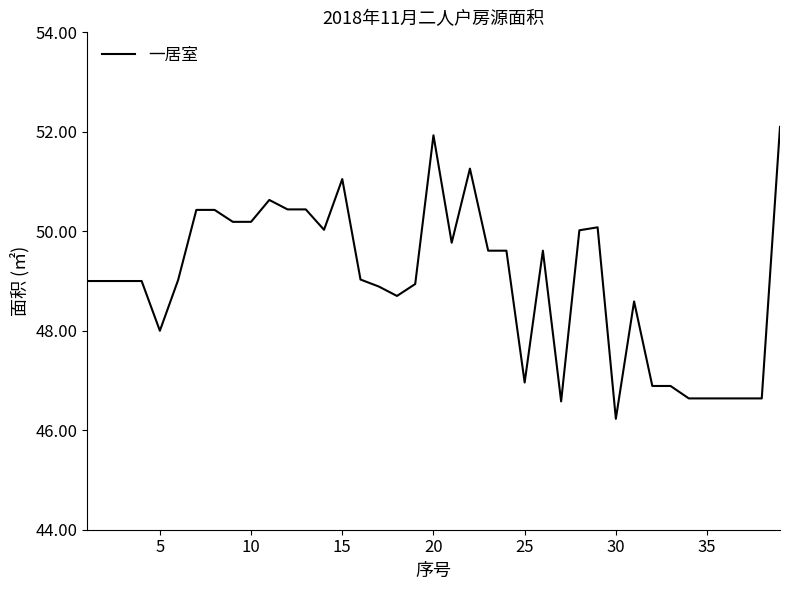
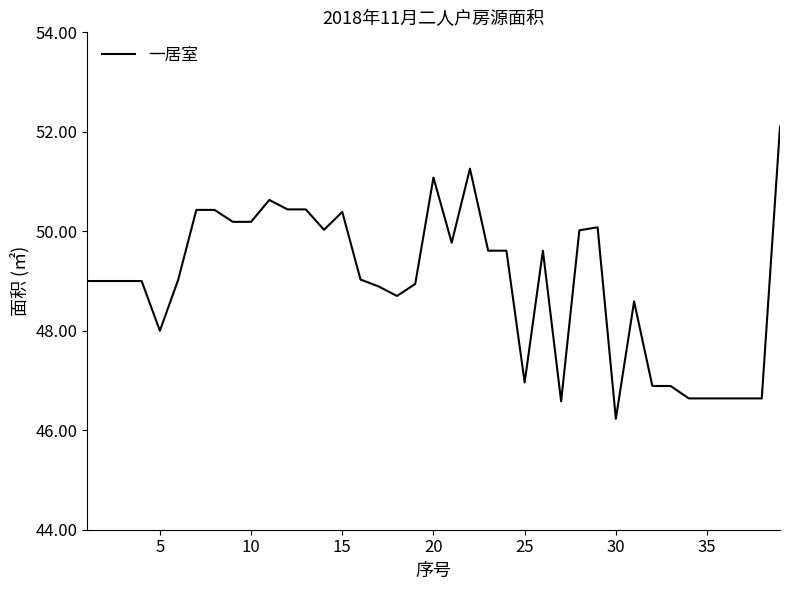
15: 51.1 -> 50.4
20: 51.9 -> 51.1
